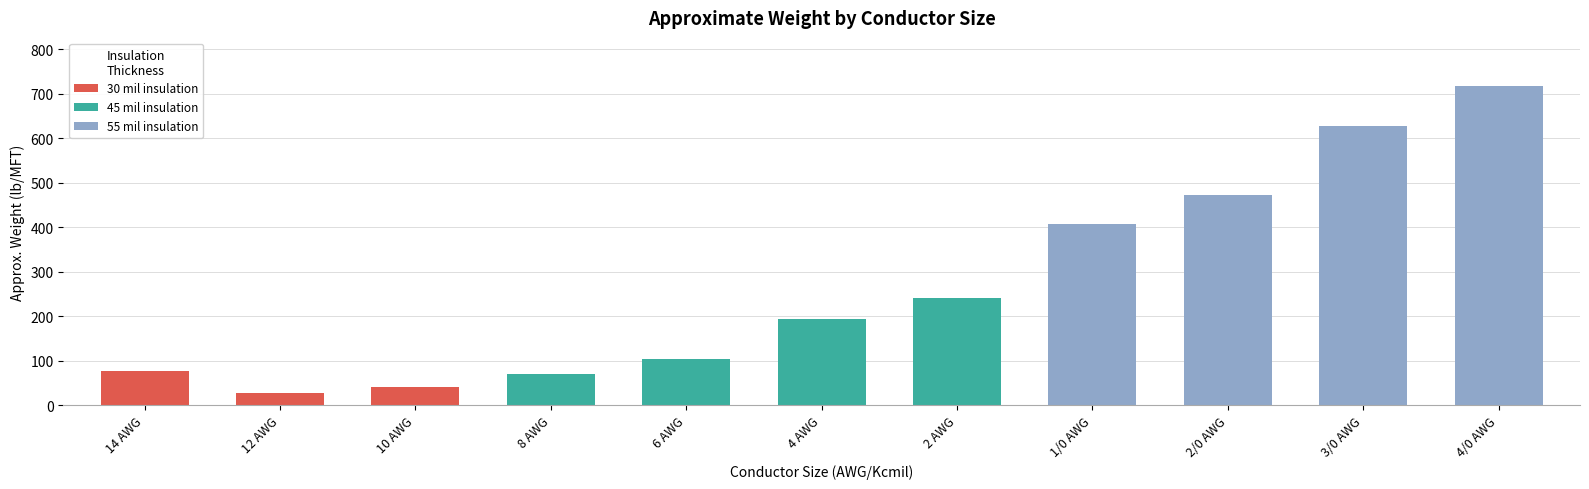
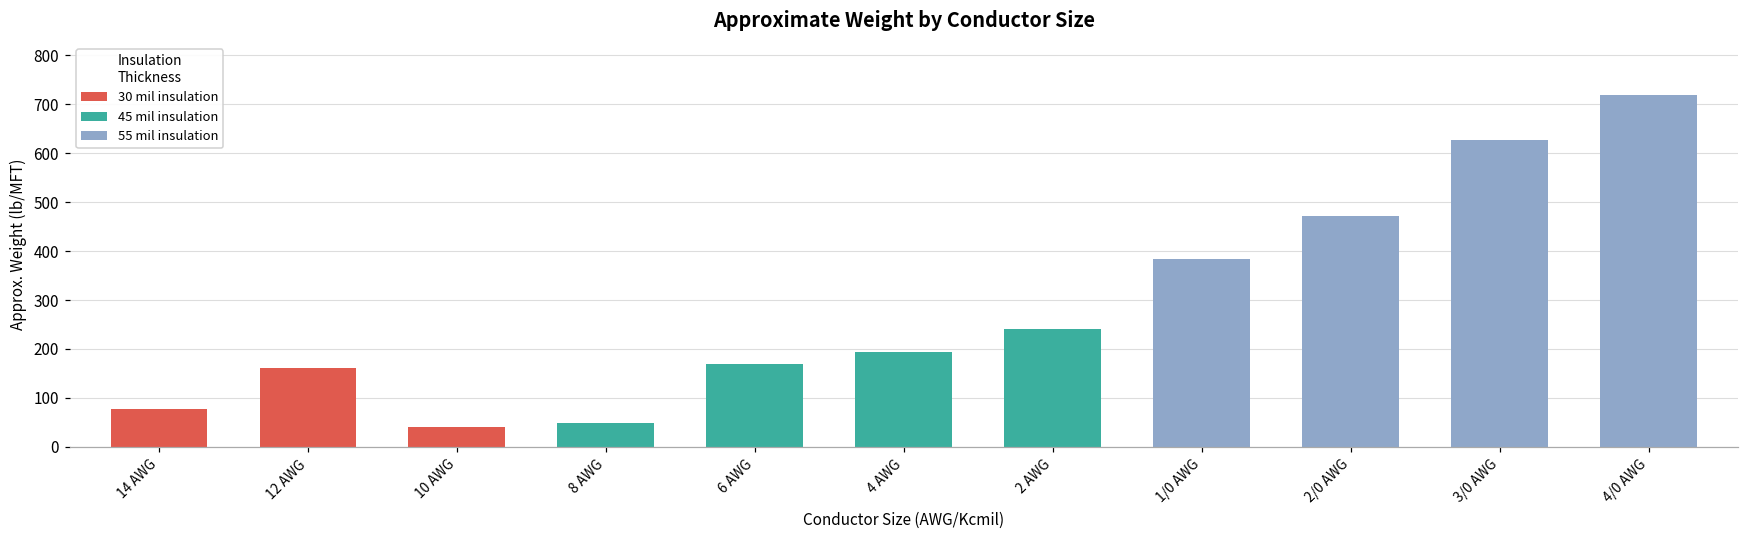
12 AWG: 30 -> 160
8 AWG: 70 -> 50
6 AWG: 100 -> 170
1/0 AWG: 410 -> 380
